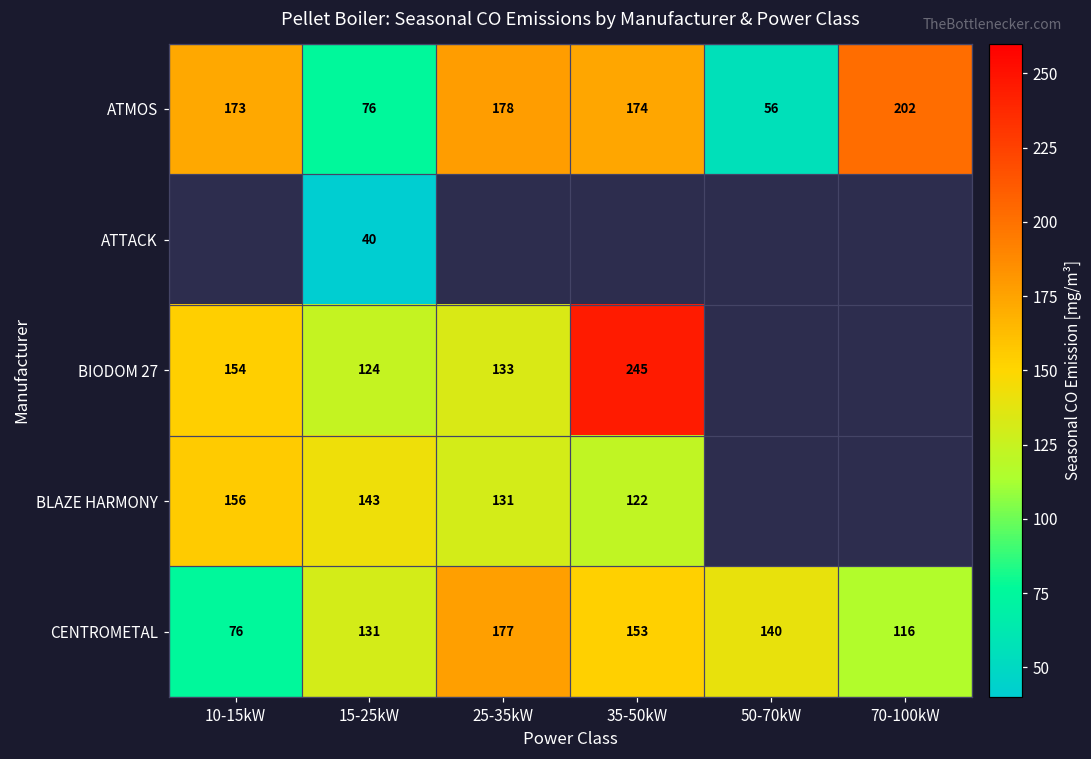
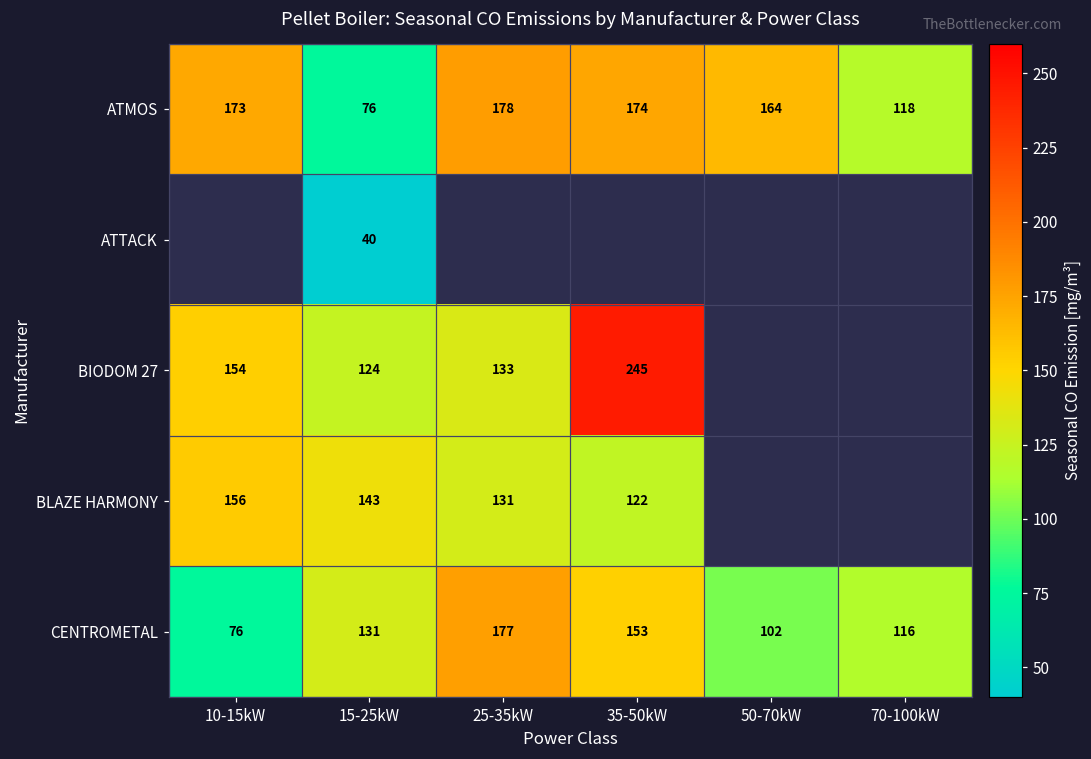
ATMOS, 50-70kW: 56 -> 164
ATMOS, 70-100kW: 202 -> 118
CENTROMETAL, 50-70kW: 140 -> 102
